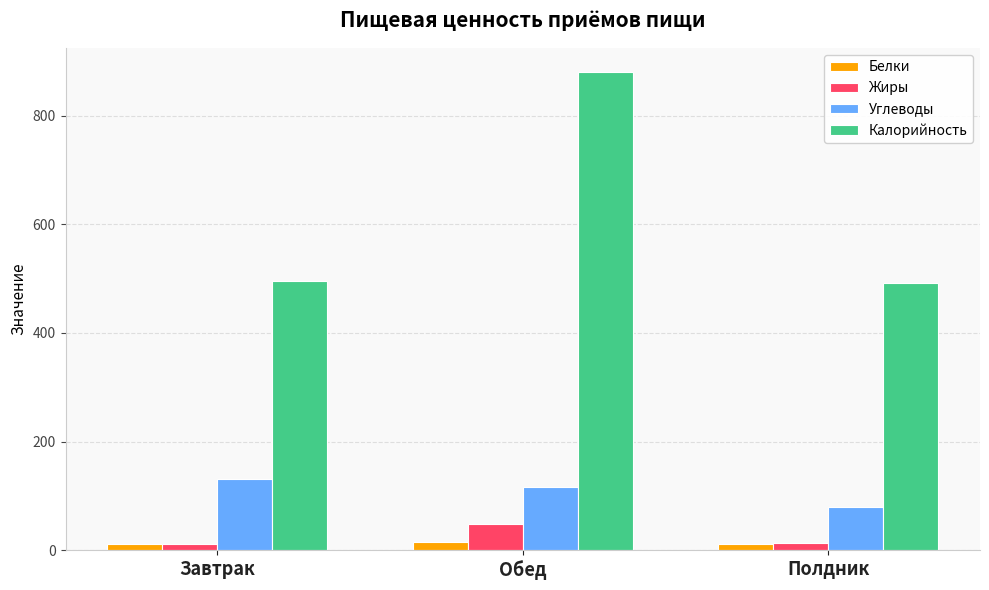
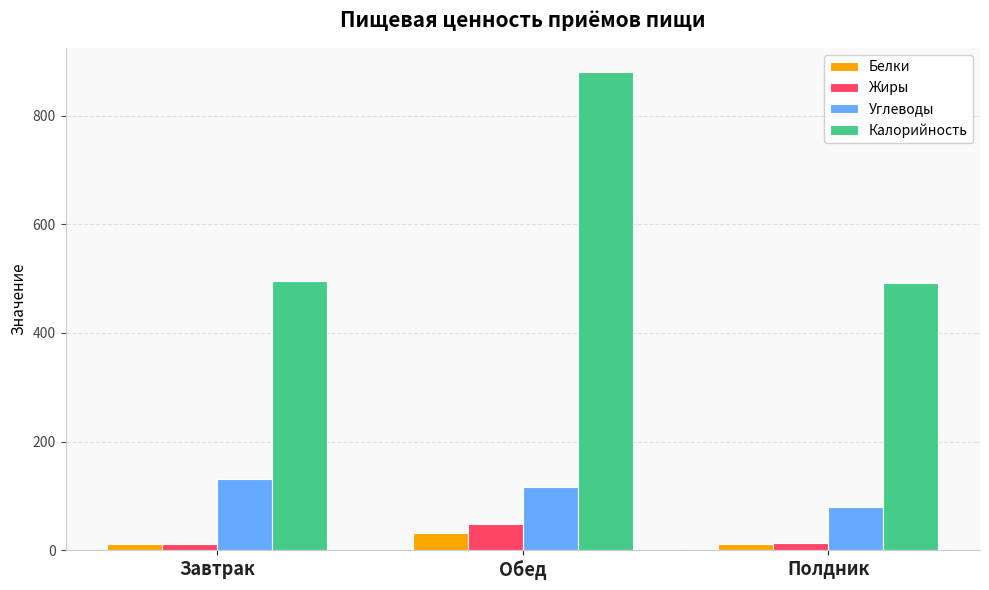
Белки, Обед: 10 -> 30
